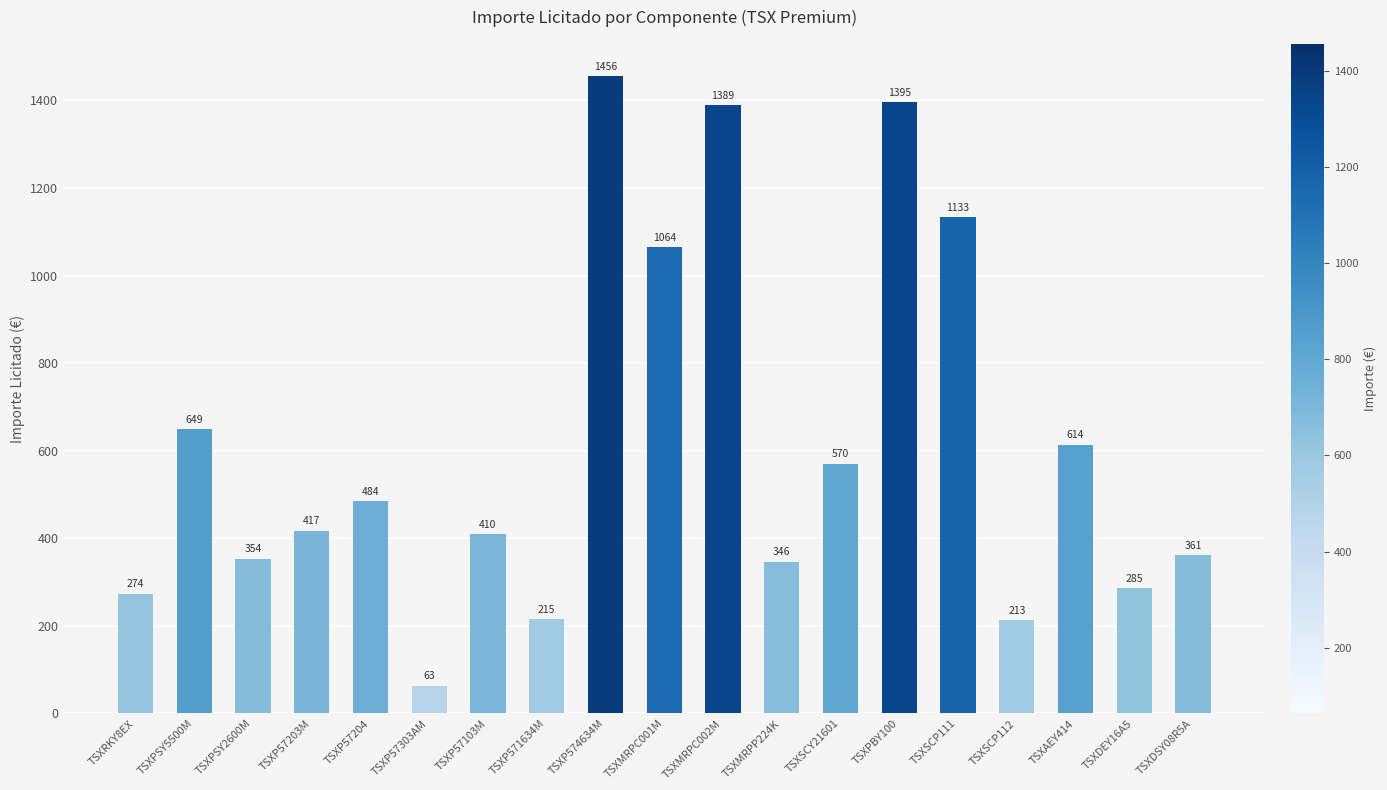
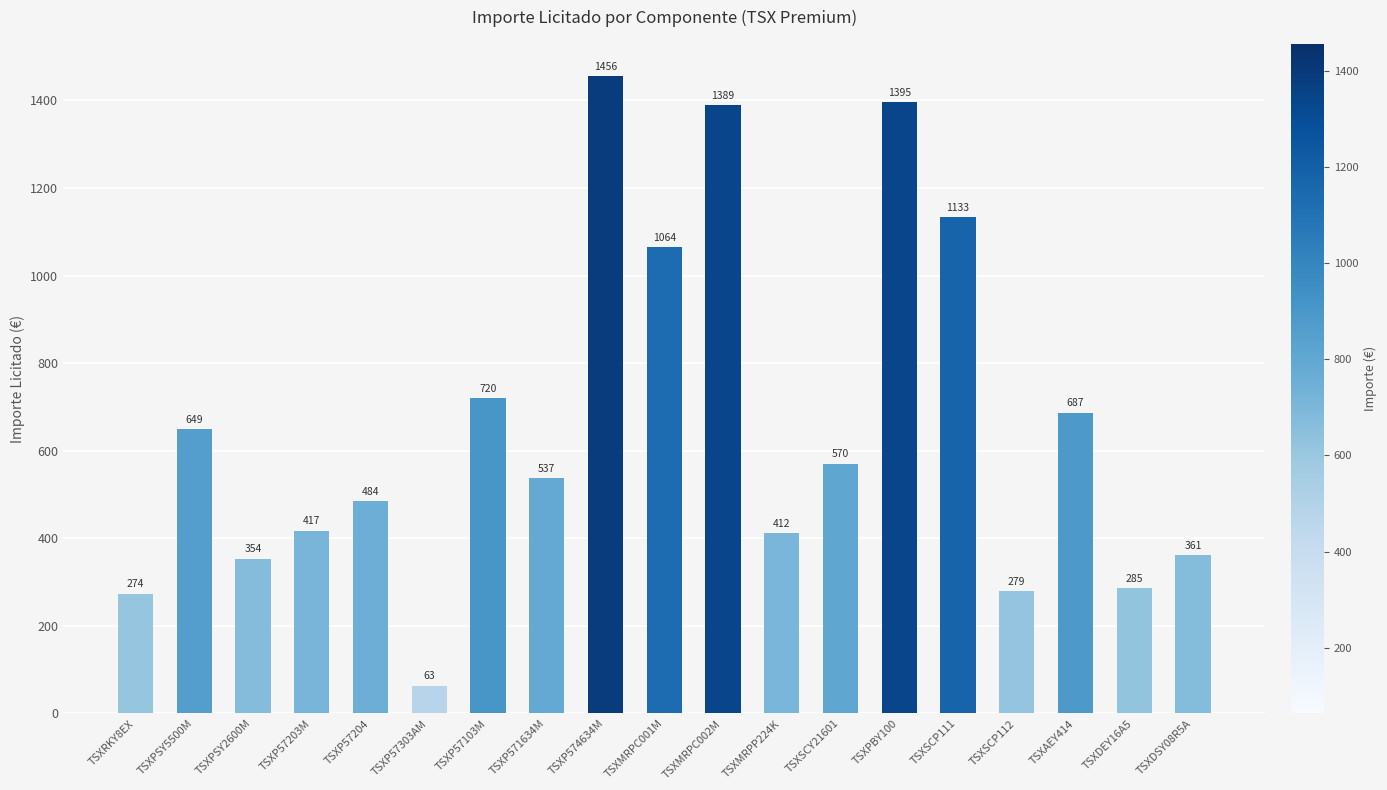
TSXP57103M: 410 -> 720
TSXP571634M: 215 -> 537
TSXMRPP224K: 346 -> 412
TSXSCP112: 213 -> 279
TSXAEY414: 614 -> 687
